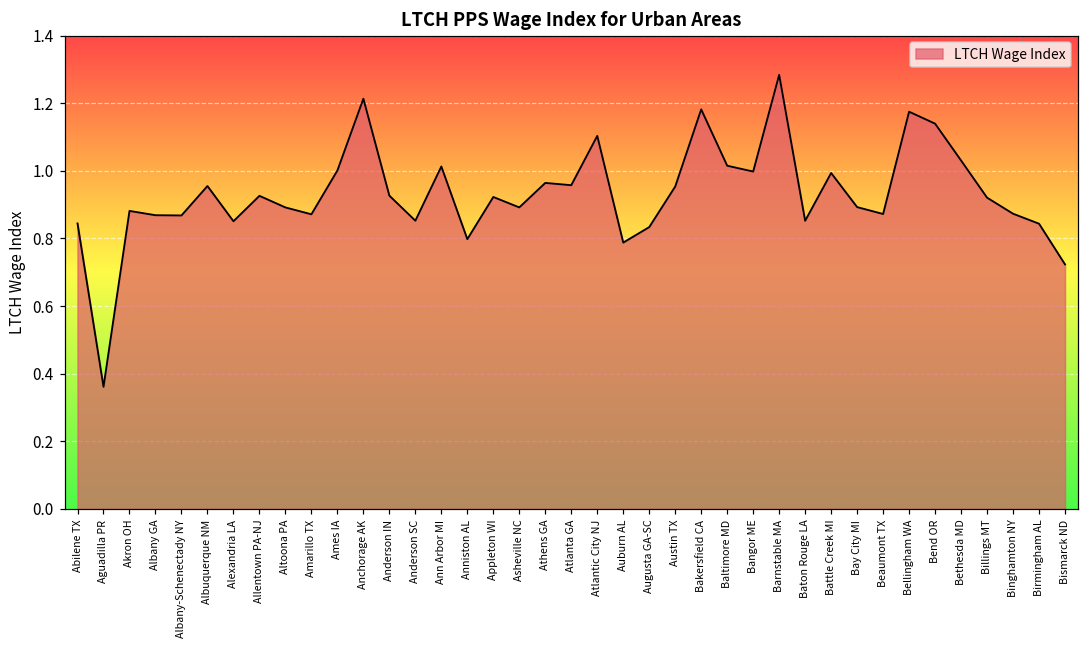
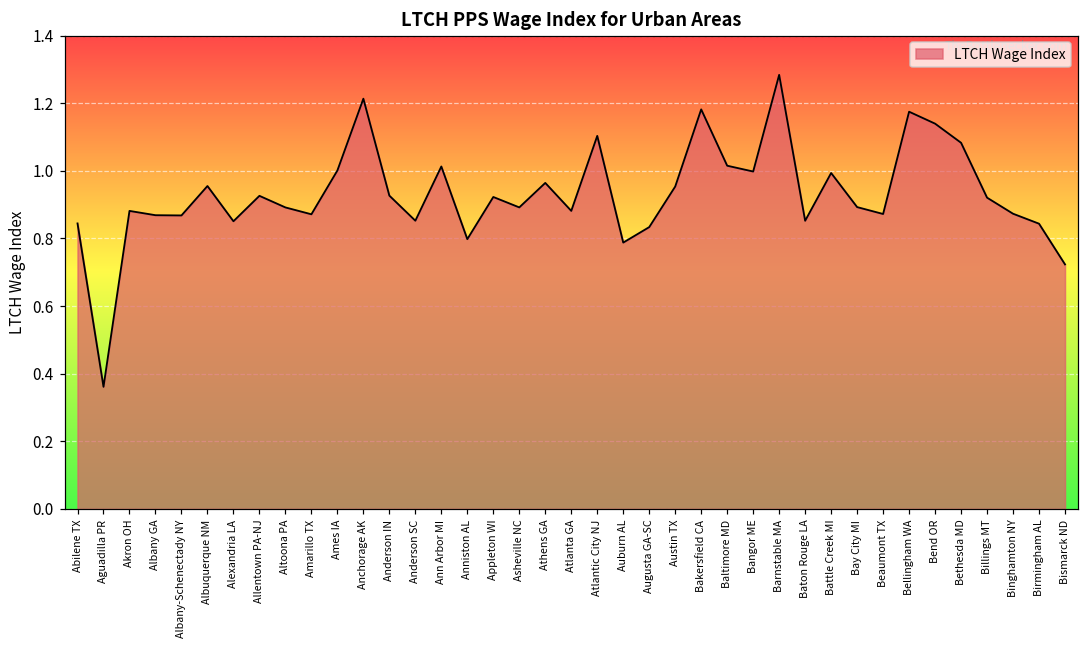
Atlanta GA: 0.96 -> 0.88
Bethesda MD: 1.03 -> 1.08
